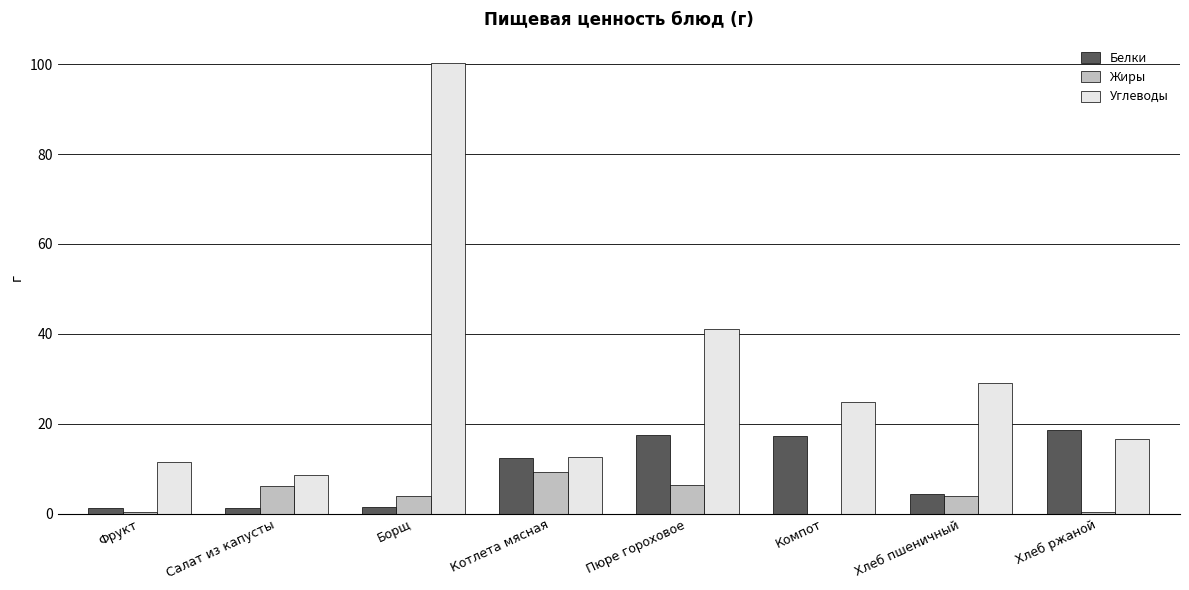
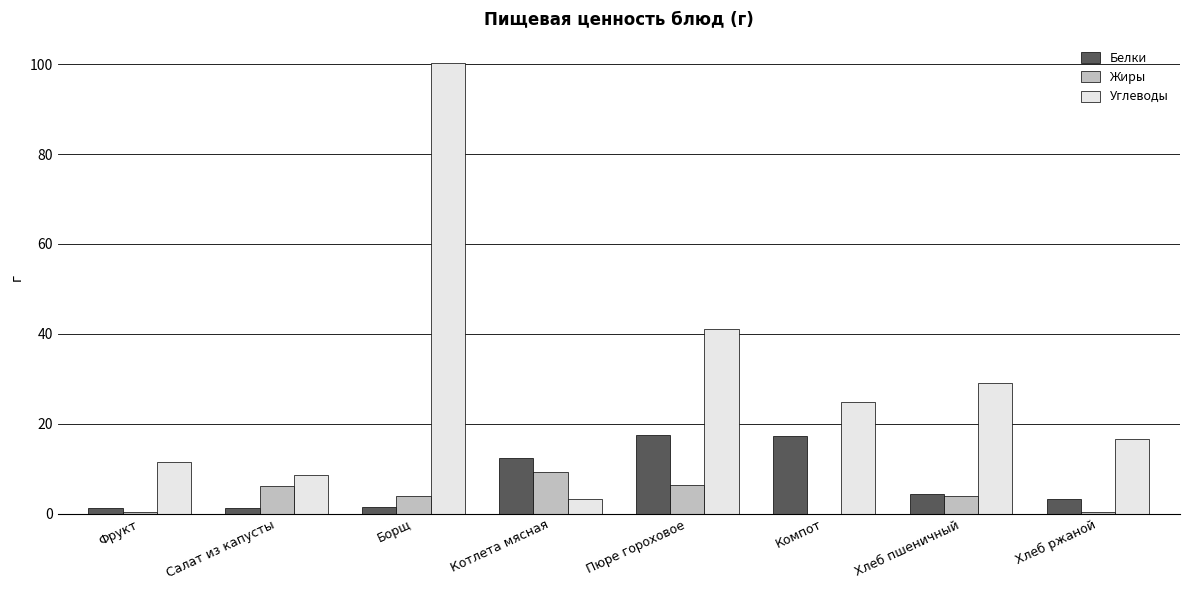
Углеводы, Котлета мясная: 13 -> 3
Белки, Хлеб ржаной: 19 -> 3
